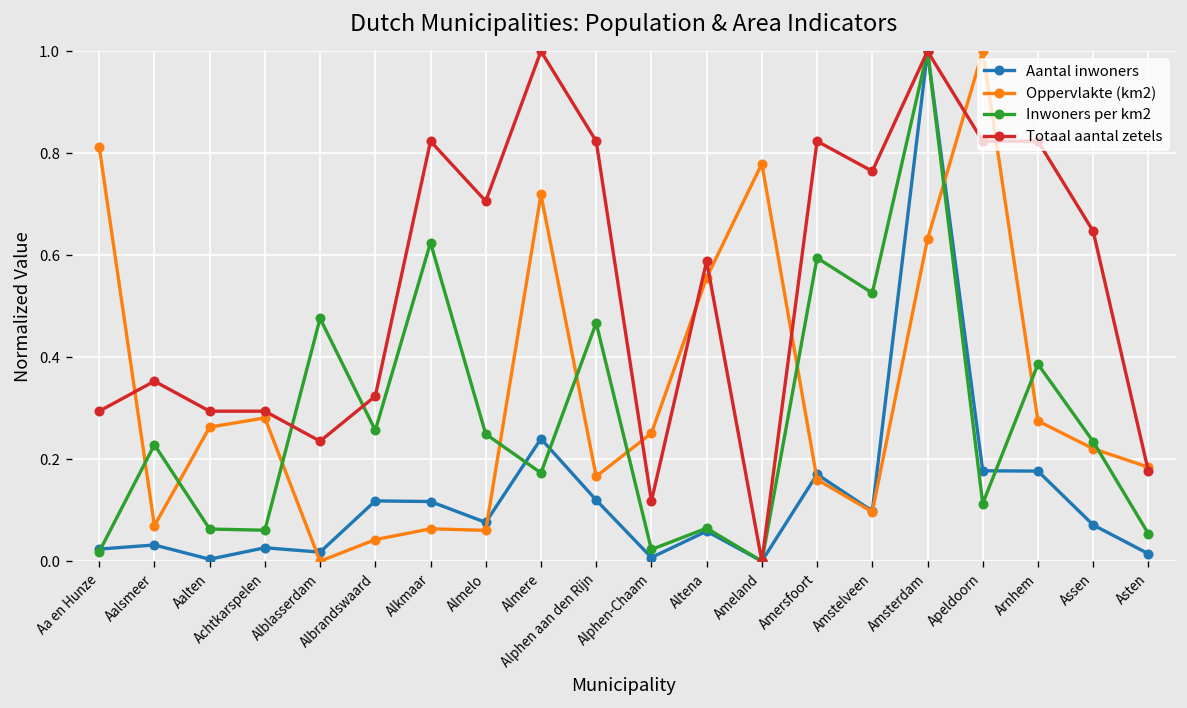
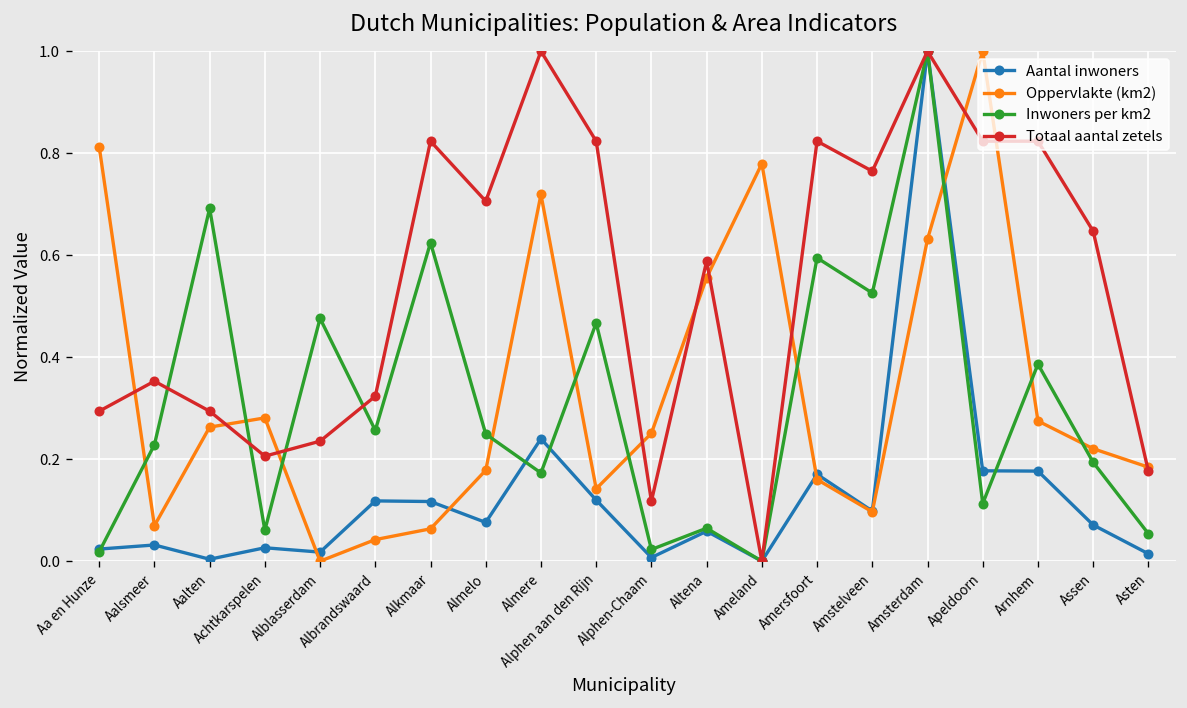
Inwoners per km2, Aalten: 0.06 -> 0.69
Totaal aantal zetels, Achtkarspelen: 0.29 -> 0.21
Oppervlakte (km2), Almelo: 0.06 -> 0.18
Oppervlakte (km2), Alphen aan den Rijn: 0.17 -> 0.14
Inwoners per km2, Assen: 0.23 -> 0.19
